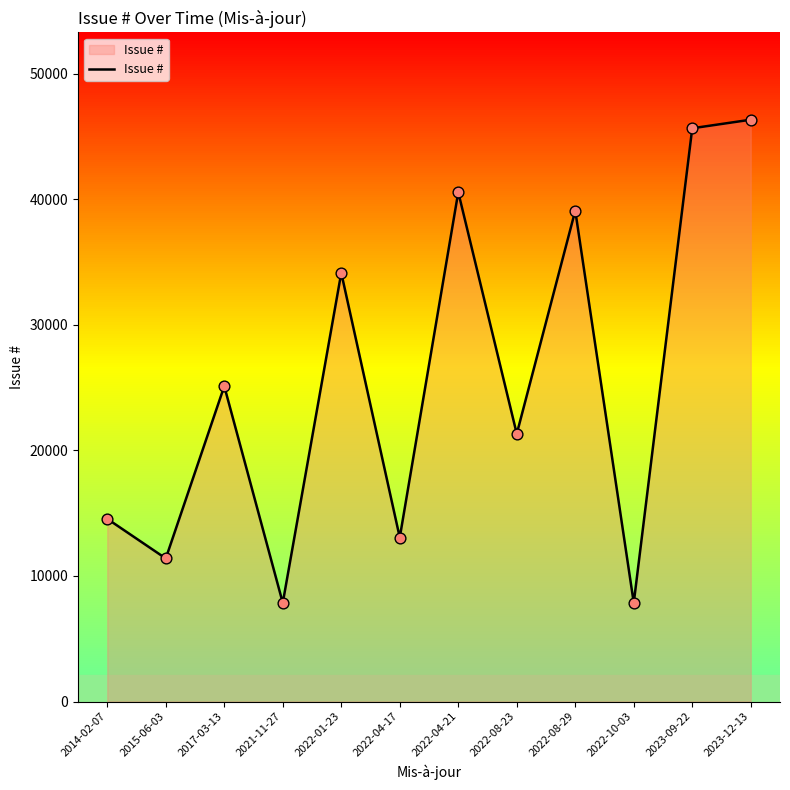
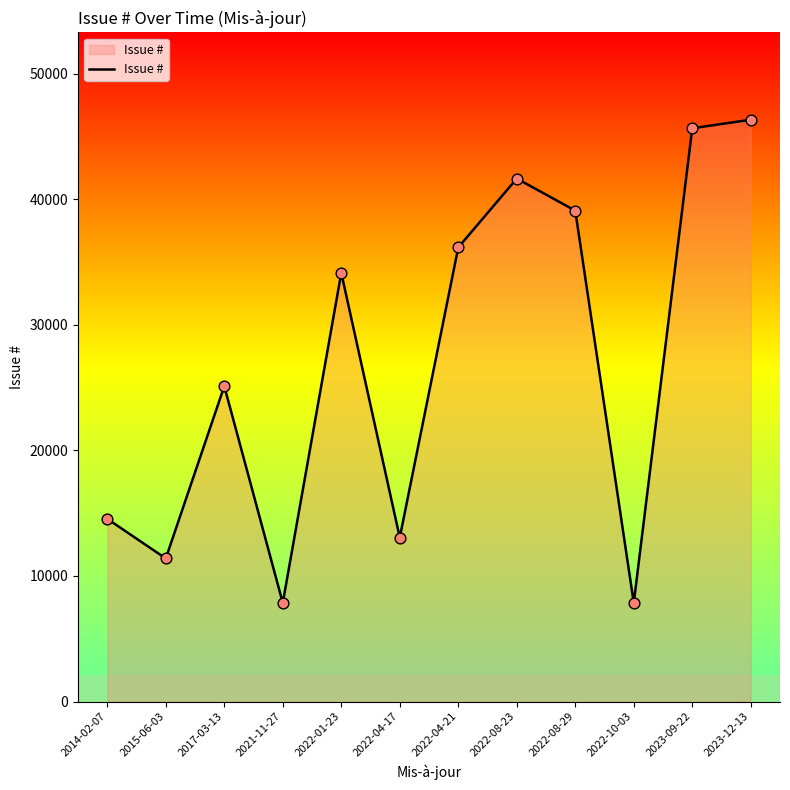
2022-04-21: 40600 -> 36200
2022-08-23: 21300 -> 41700
